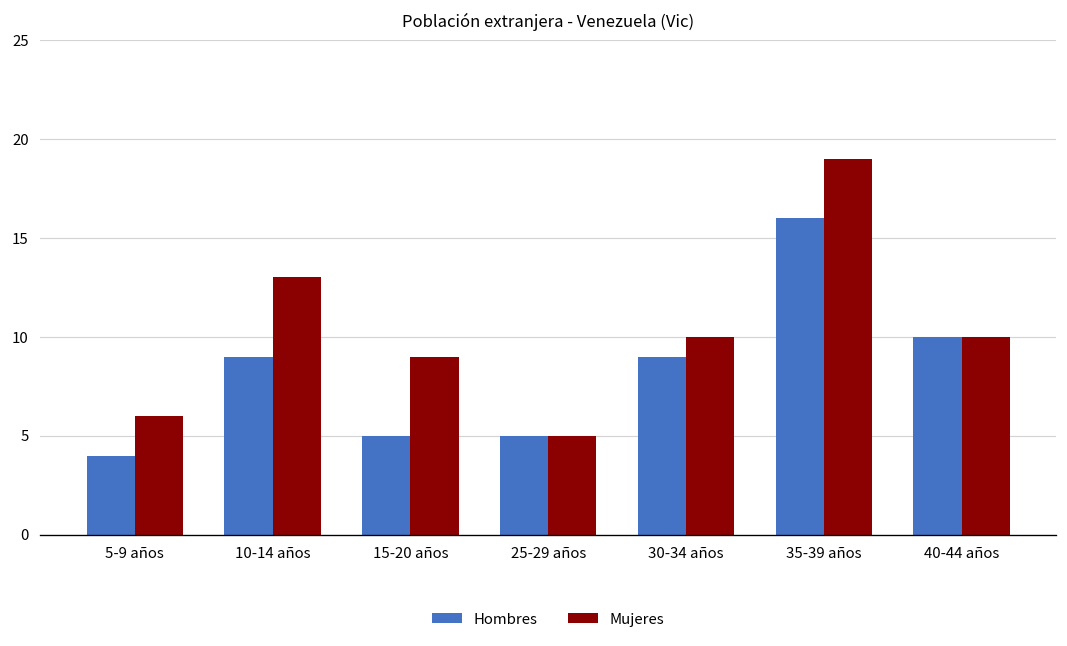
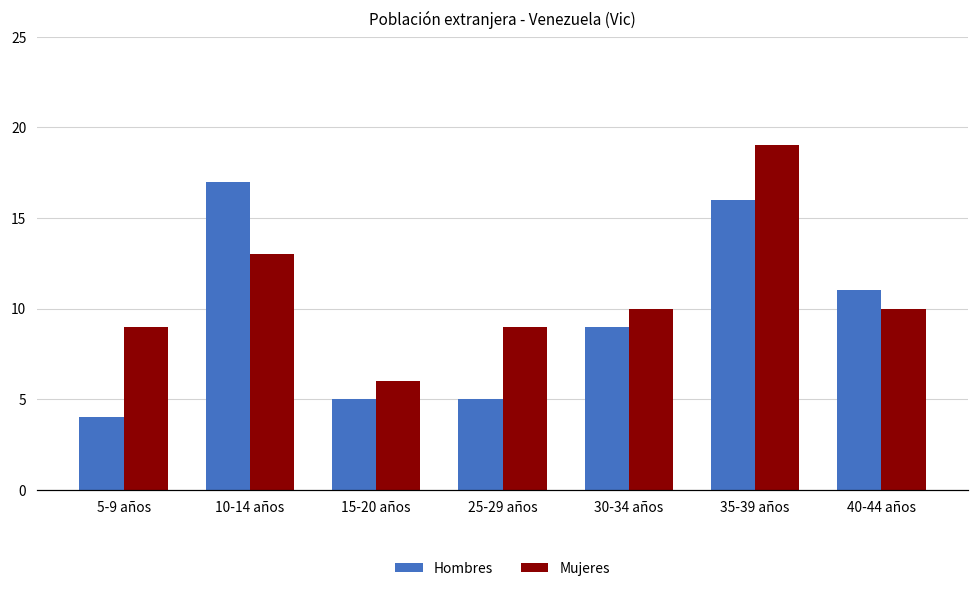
Mujeres, 5-9 años: 6 -> 9
Hombres, 10-14 años: 9 -> 17
Mujeres, 15-20 años: 9 -> 6
Mujeres, 25-29 años: 5 -> 9
Hombres, 40-44 años: 10 -> 11
